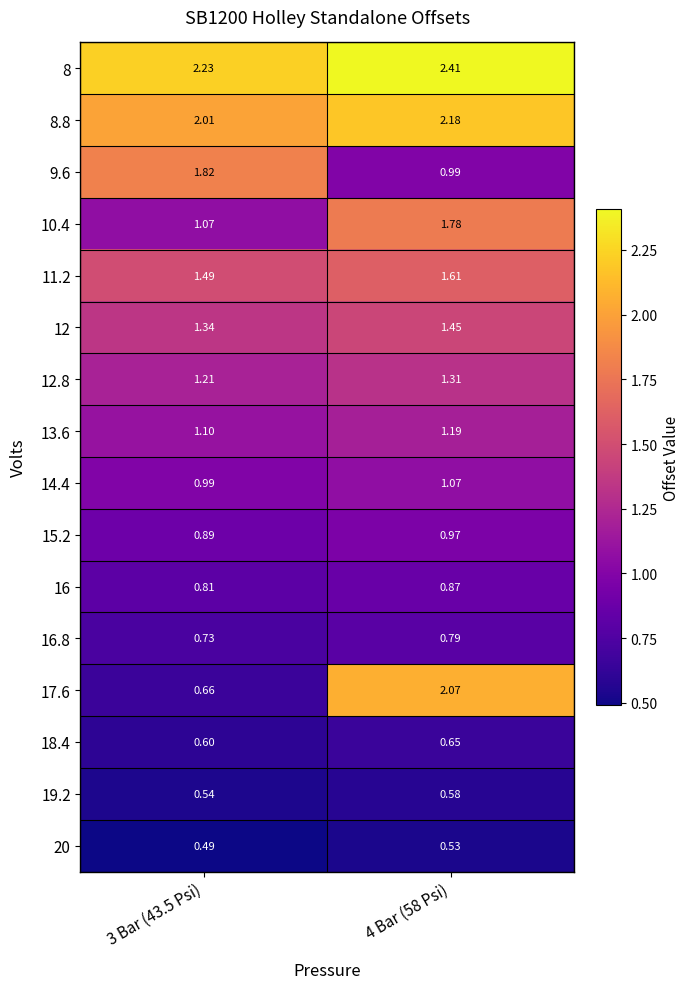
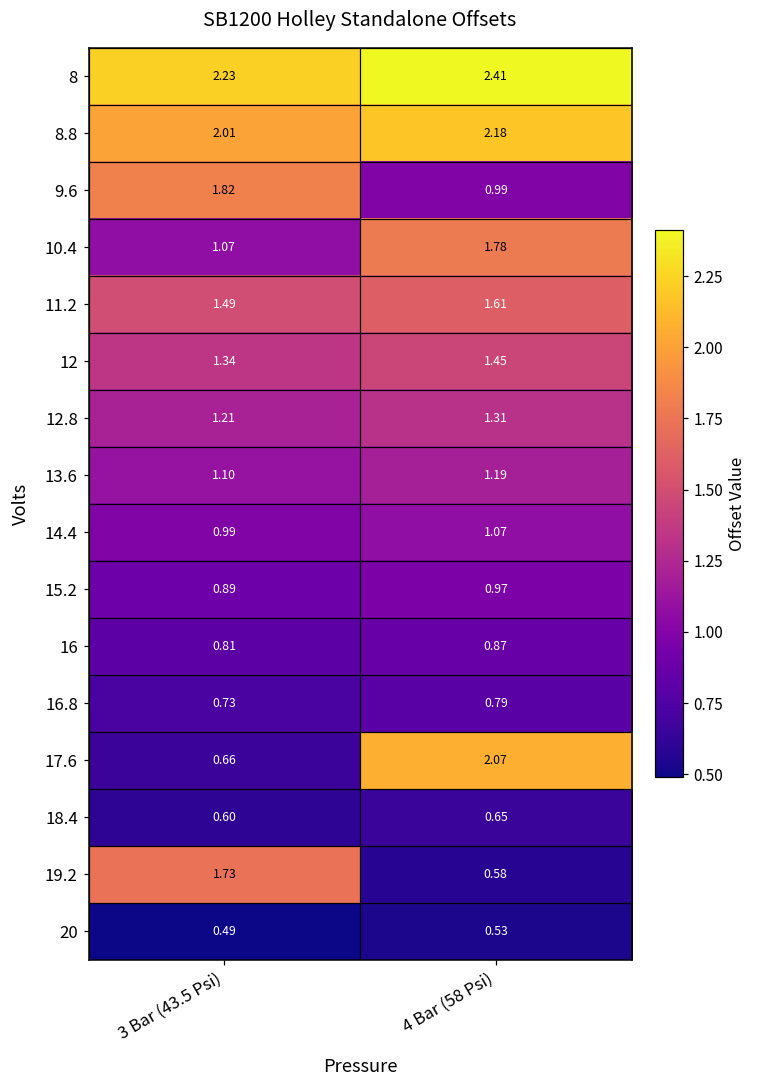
19.2, 3 Bar (43.5 Psi): 0.54 -> 1.73
